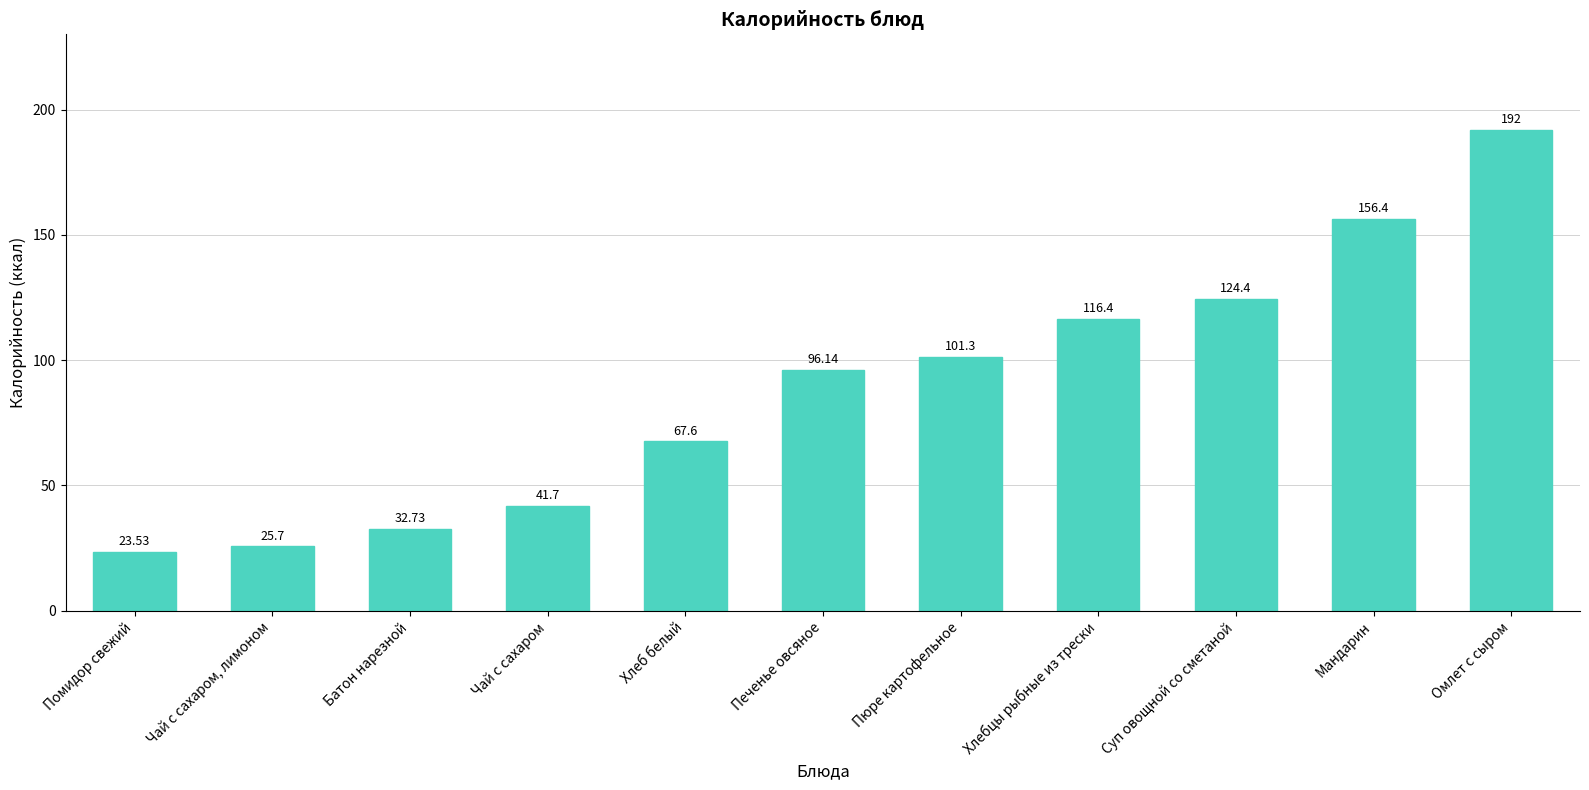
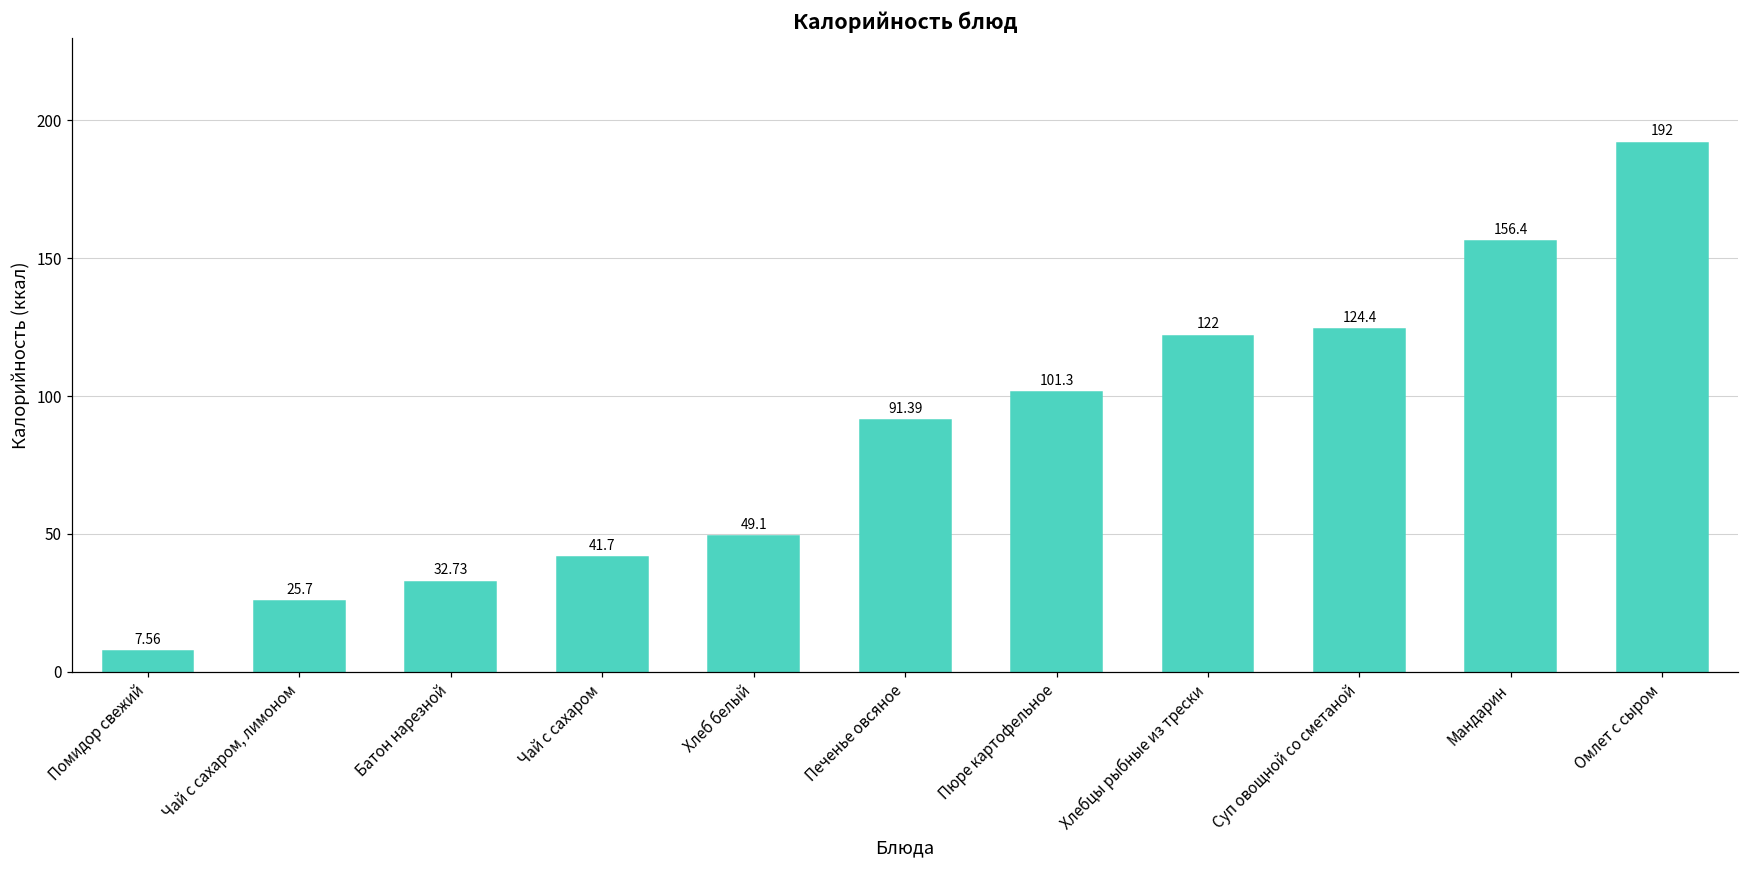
Помидор свежий: 23.53 -> 7.56
Хлеб белый: 67.6 -> 49.1
Печенье овсяное: 96.14 -> 91.39
Хлебцы рыбные из трески: 116.4 -> 122
